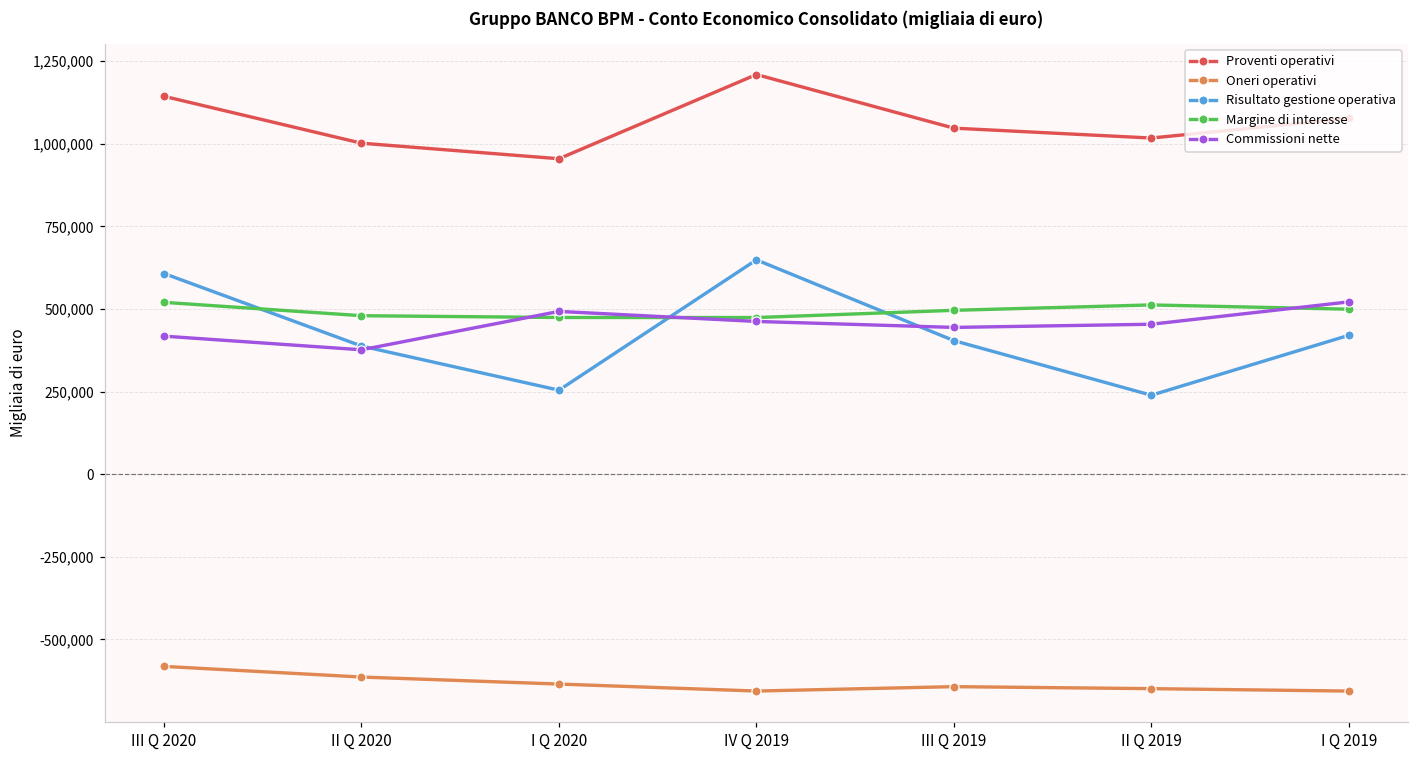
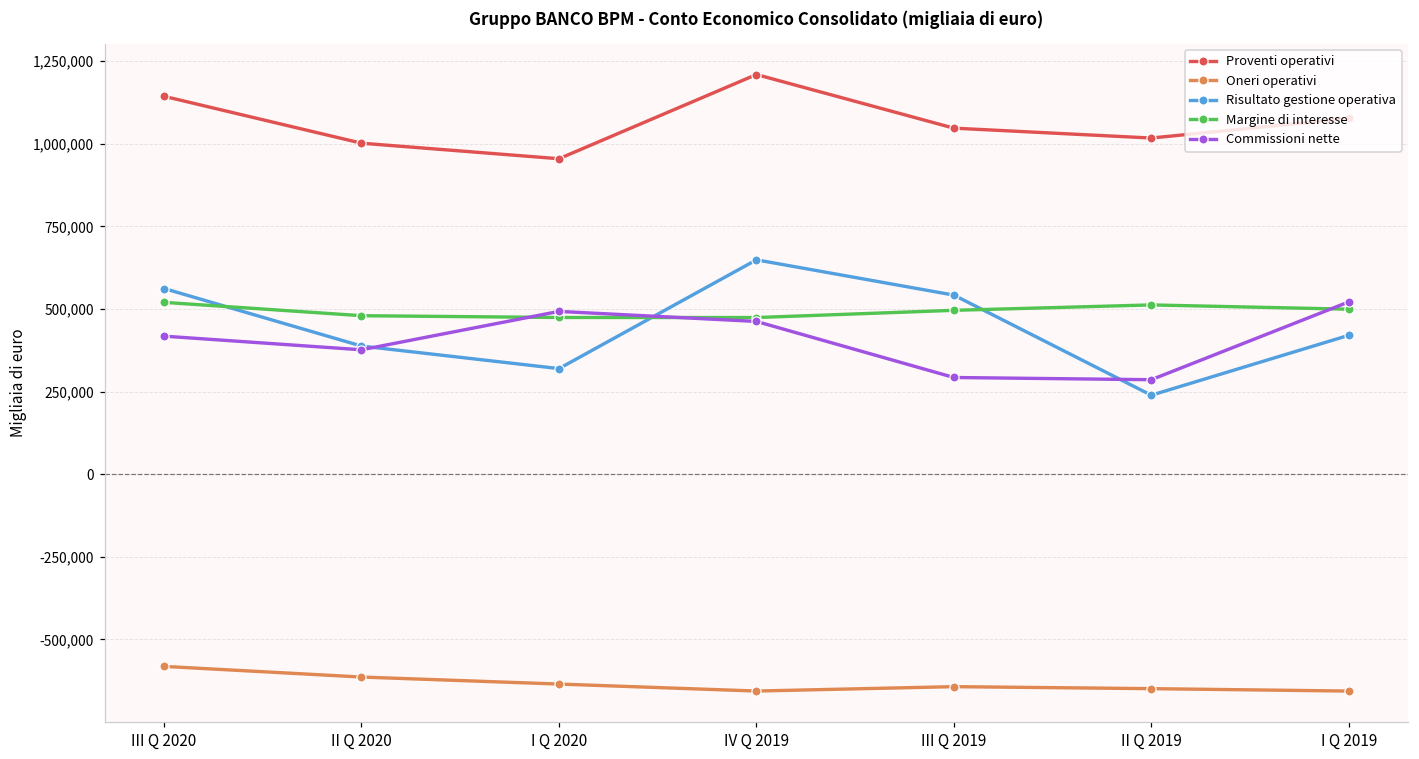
Risultato gestione operativa, III Q 2020: 610,000 -> 560,000
Risultato gestione operativa, I Q 2020: 250,000 -> 320,000
Risultato gestione operativa, III Q 2019: 400,000 -> 540,000
Commissioni nette, III Q 2019: 440,000 -> 290,000
Commissioni nette, II Q 2019: 450,000 -> 290,000
